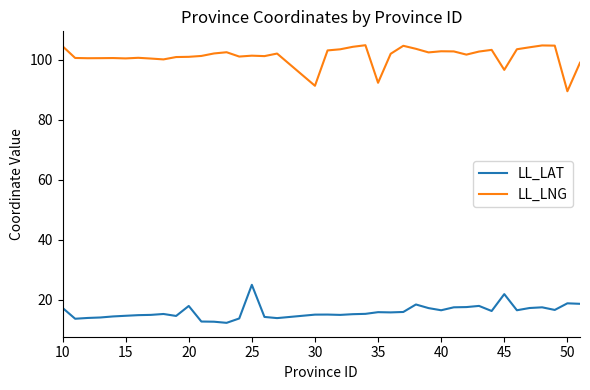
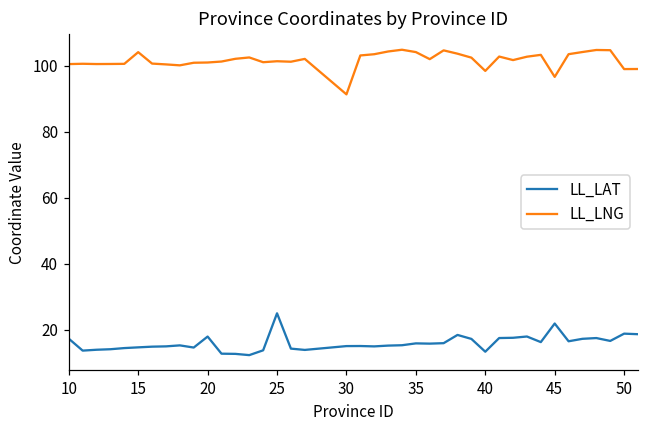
LL_LNG, 10: 105 -> 101
LL_LNG, 15: 100 -> 104
LL_LNG, 35: 92 -> 104
LL_LAT, 40: 16 -> 13
LL_LNG, 40: 103 -> 98
LL_LNG, 50: 89 -> 99
